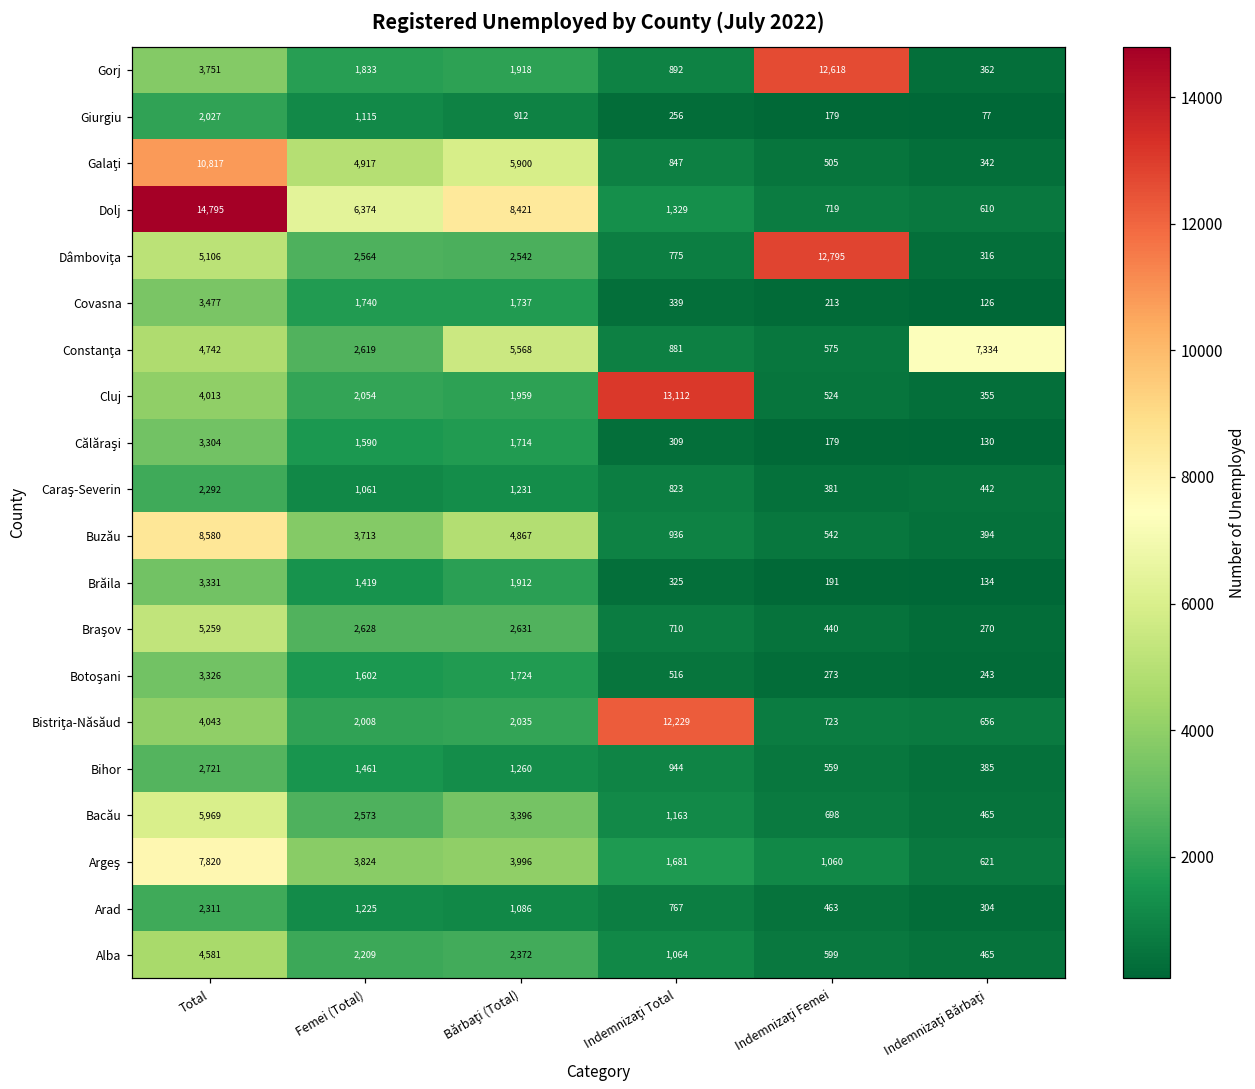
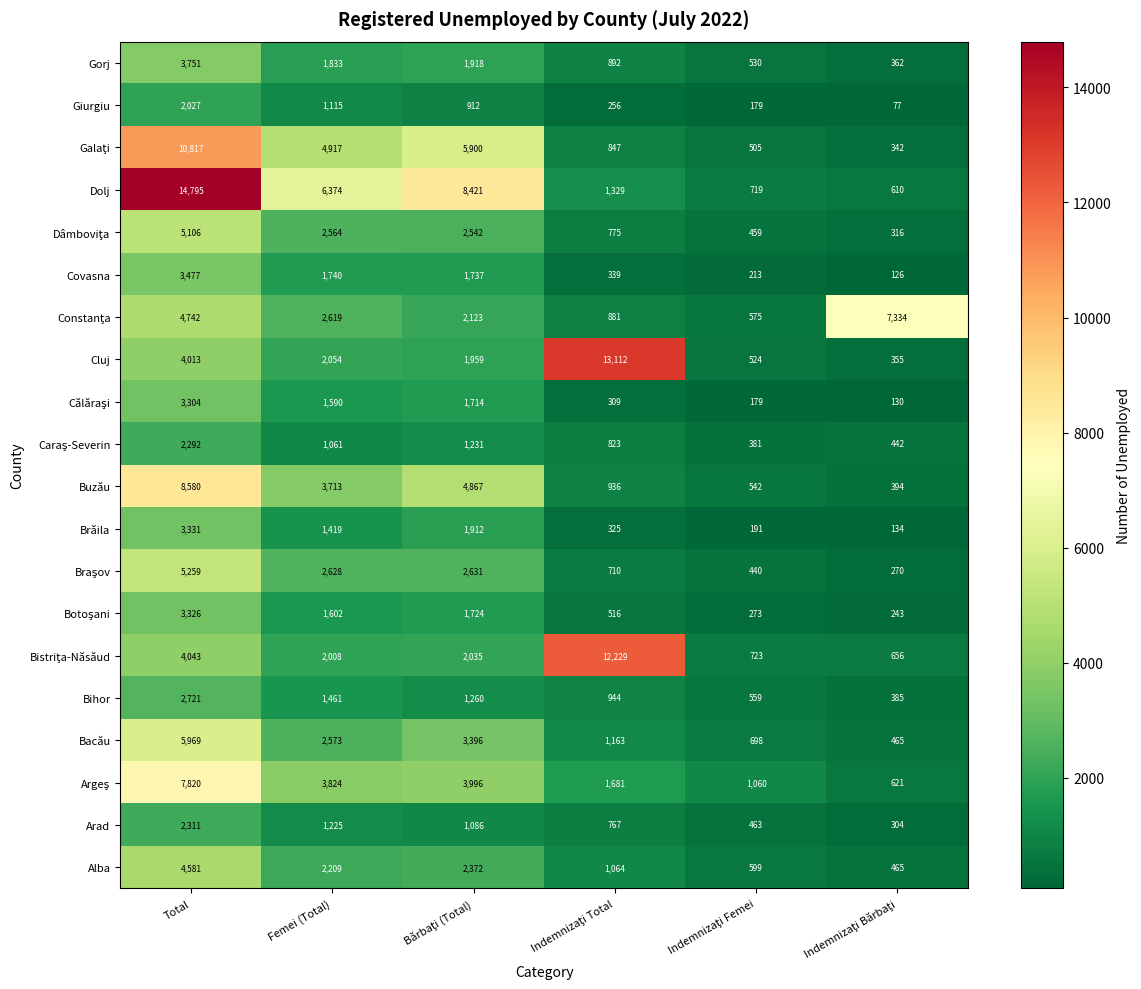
Gorj, Indemnizaţi Femei: 12,618 -> 530
Dâmboviţa, Indemnizaţi Femei: 12,795 -> 459
Constanţa, Bărbaţi (Total): 5,568 -> 2,123
